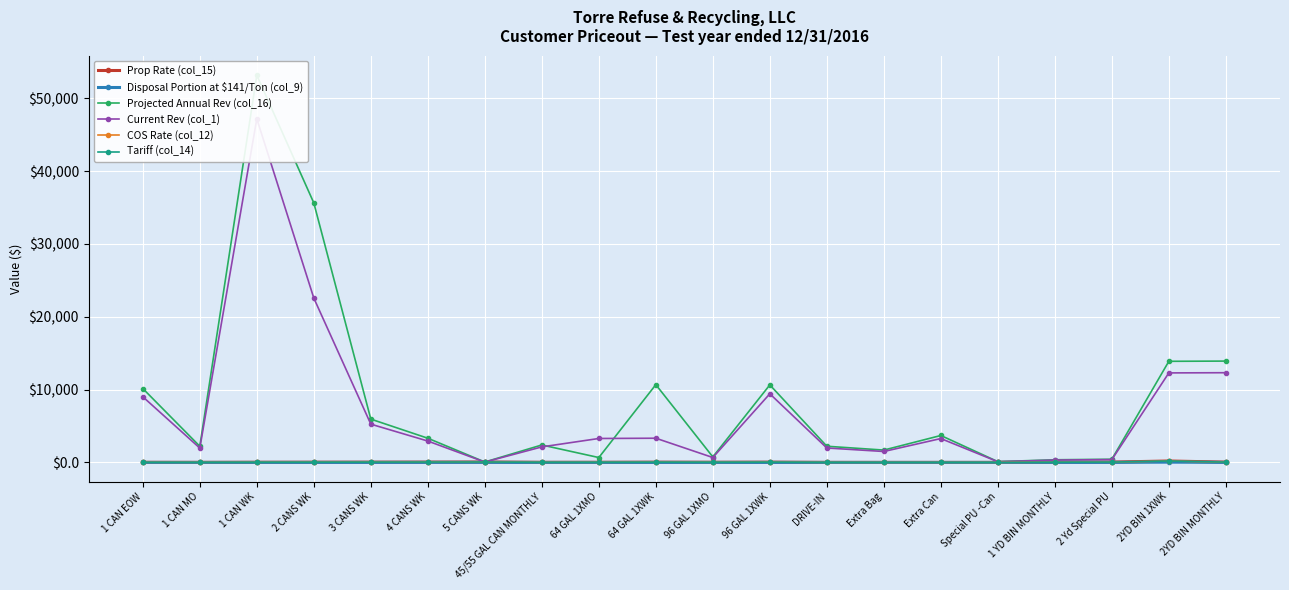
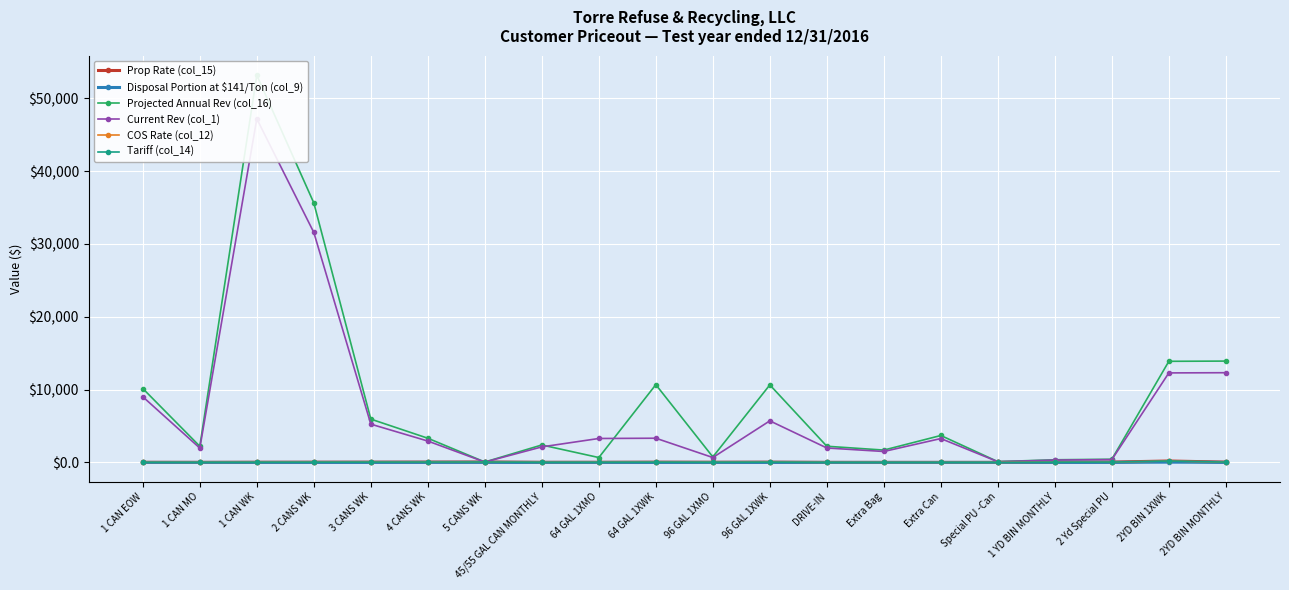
Current Rev (col_1), 2 CANS WK: $23,000 -> $32,000
Current Rev (col_1), 96 GAL 1XWK: $9,000 -> $6,000
